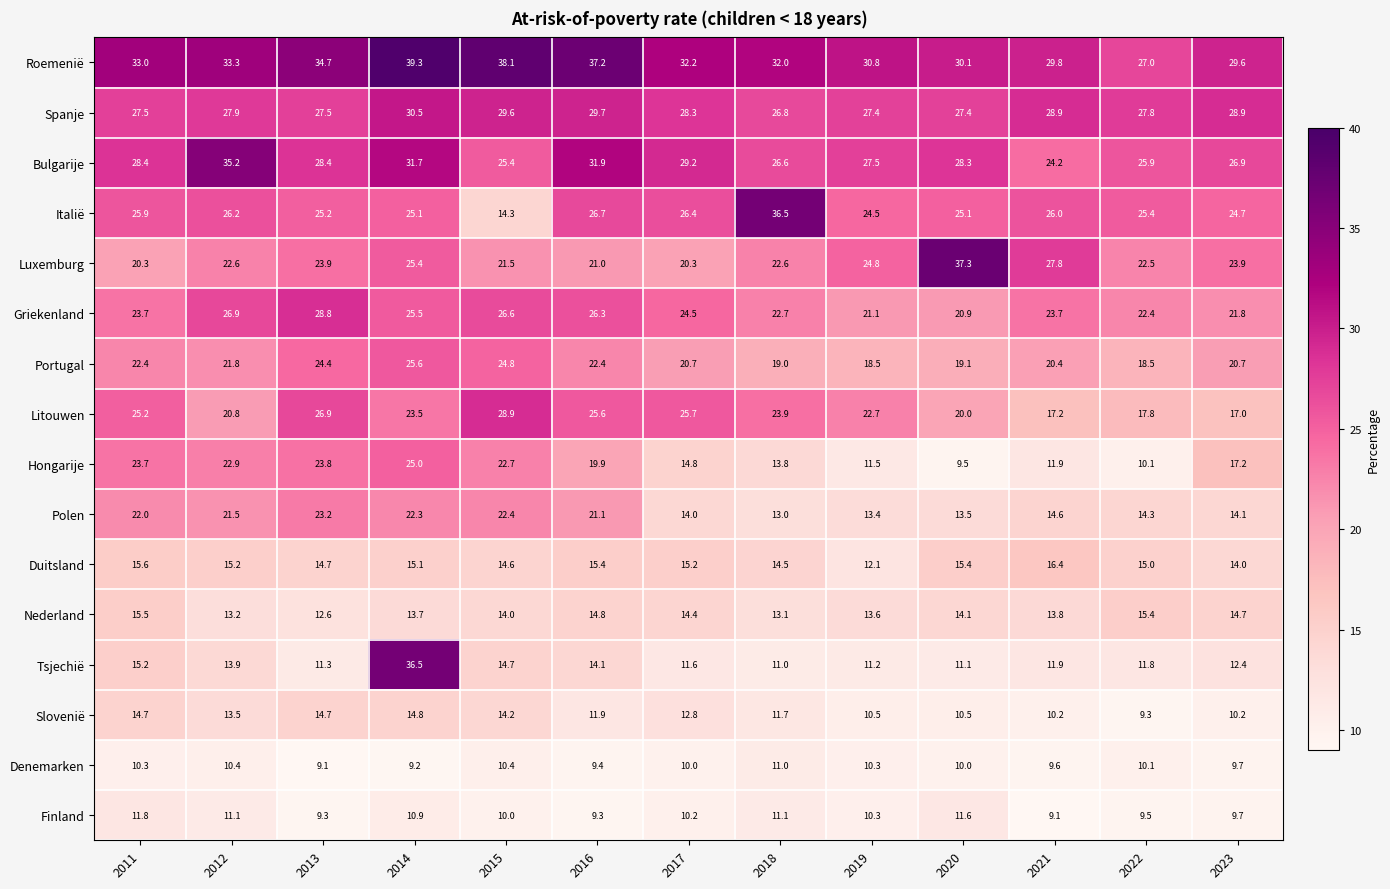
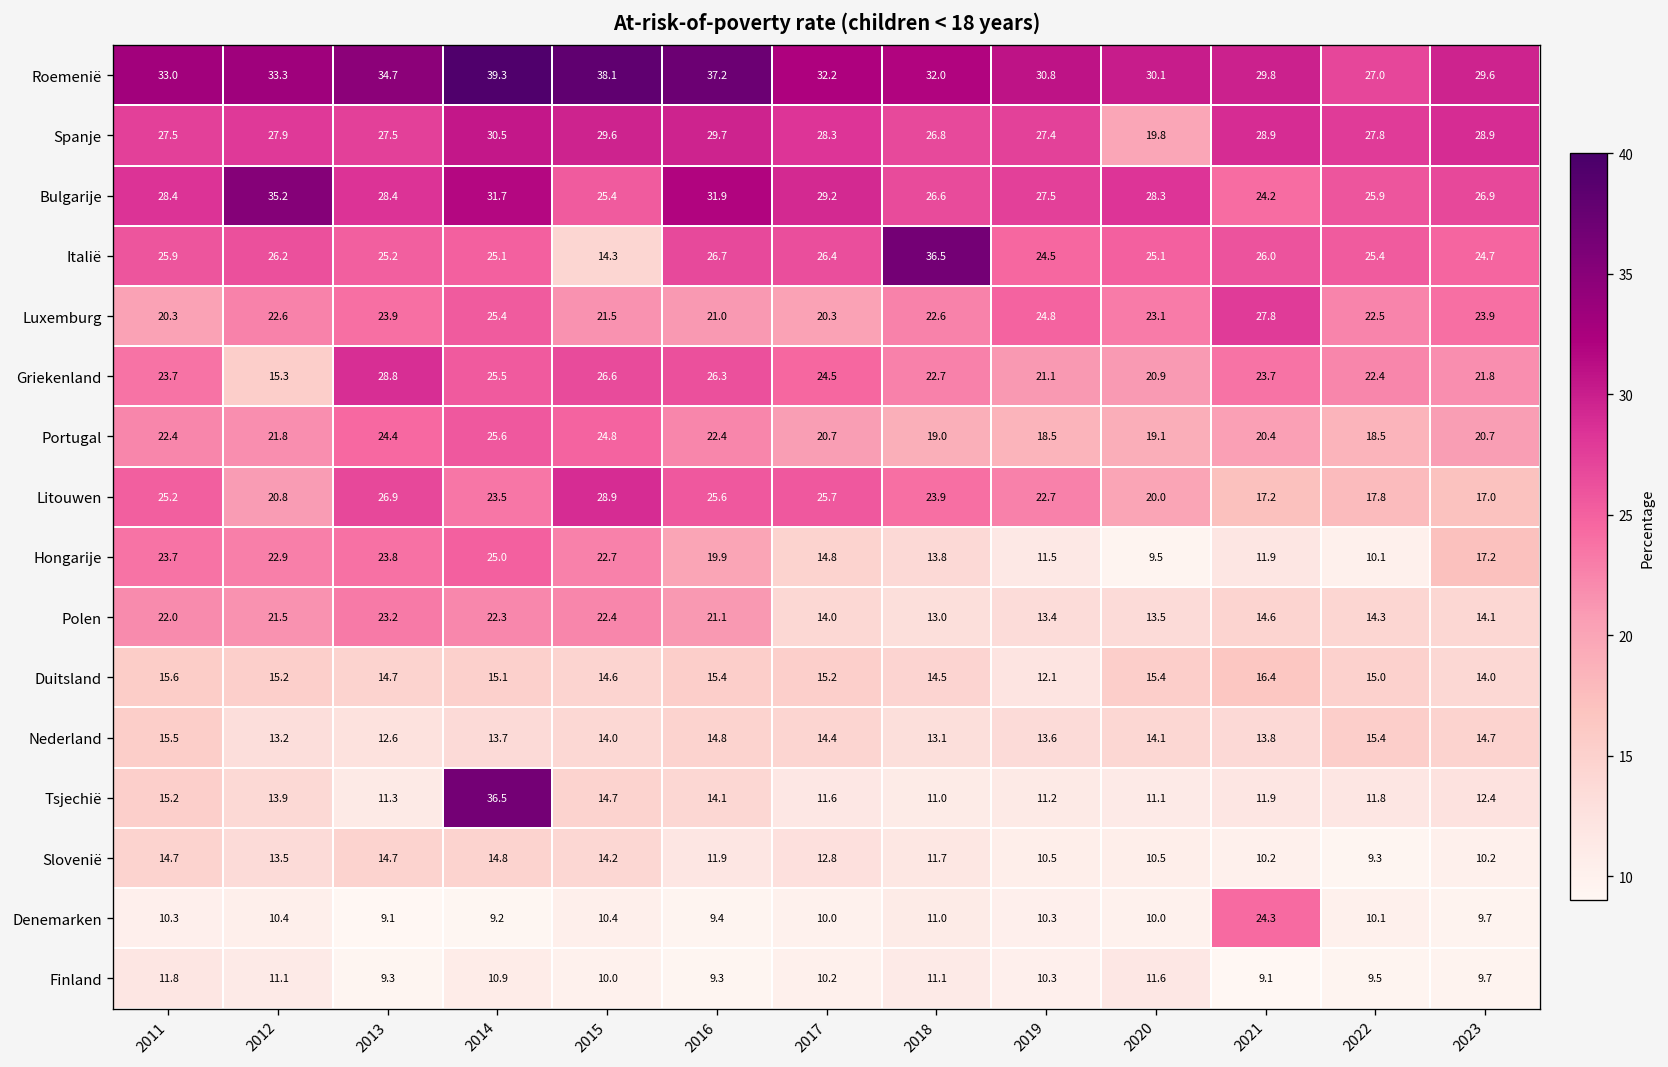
Spanje, 2020: 27.4 -> 19.8
Luxemburg, 2020: 37.3 -> 23.1
Griekenland, 2012: 26.9 -> 15.3
Denemarken, 2021: 9.6 -> 24.3
